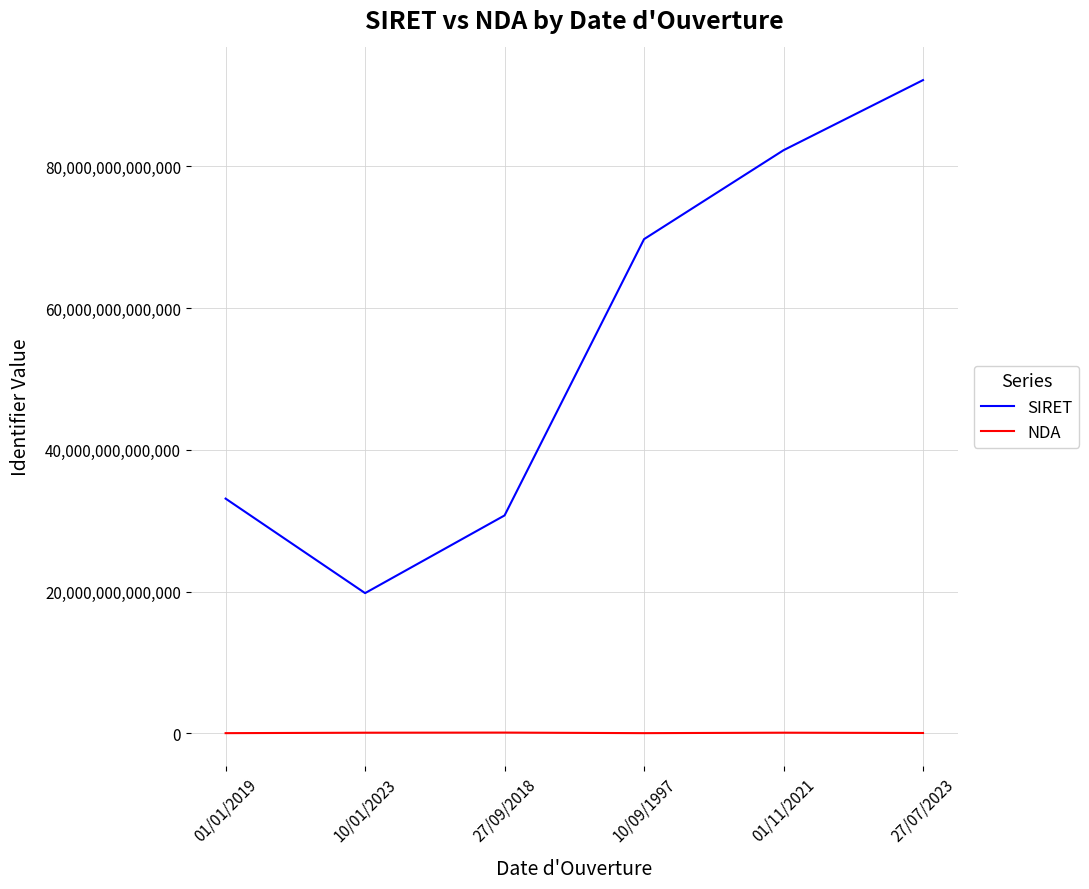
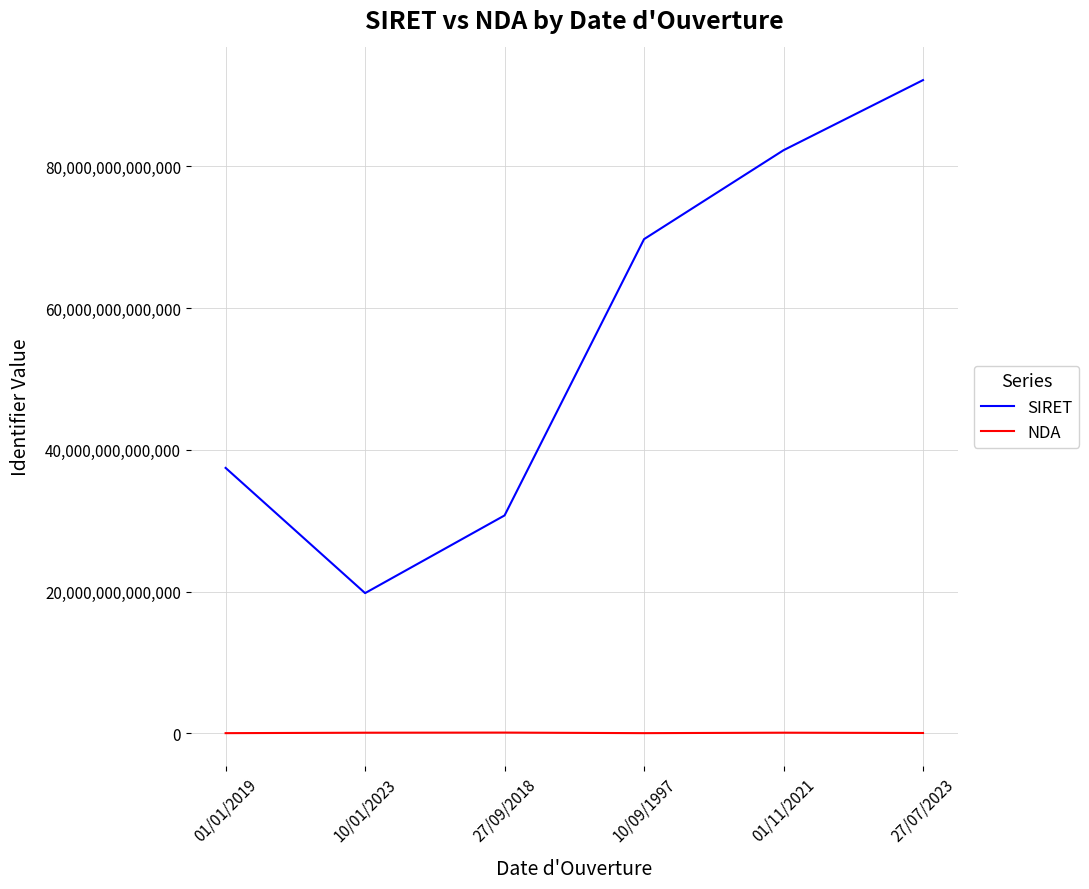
SIRET, 01/01/2019: 33,000,000,000,000 -> 37,000,000,000,000
